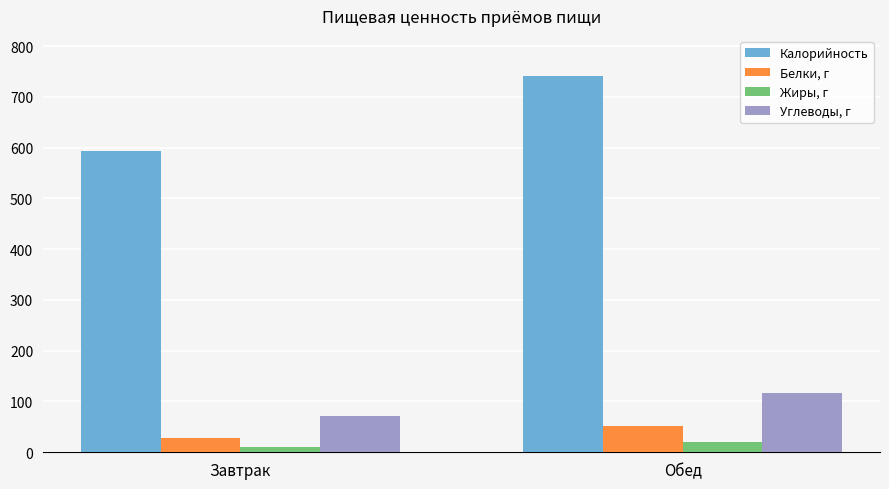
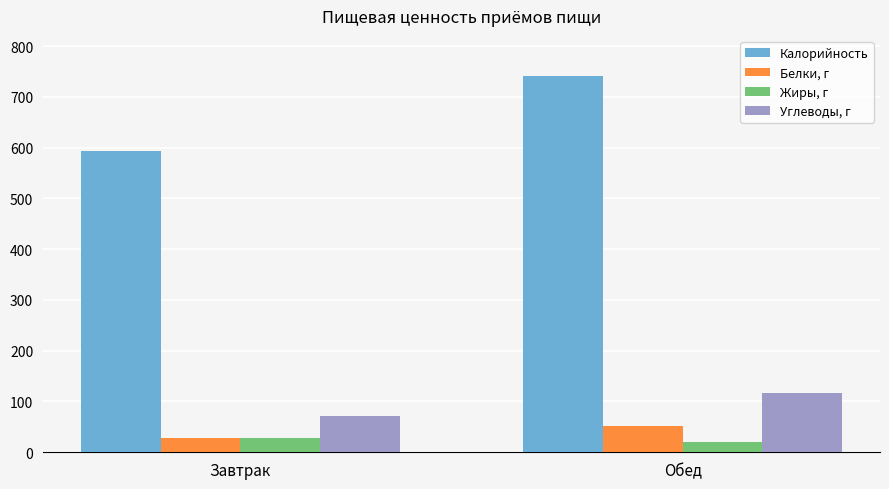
Жиры, г, Завтрак: 10 -> 30
